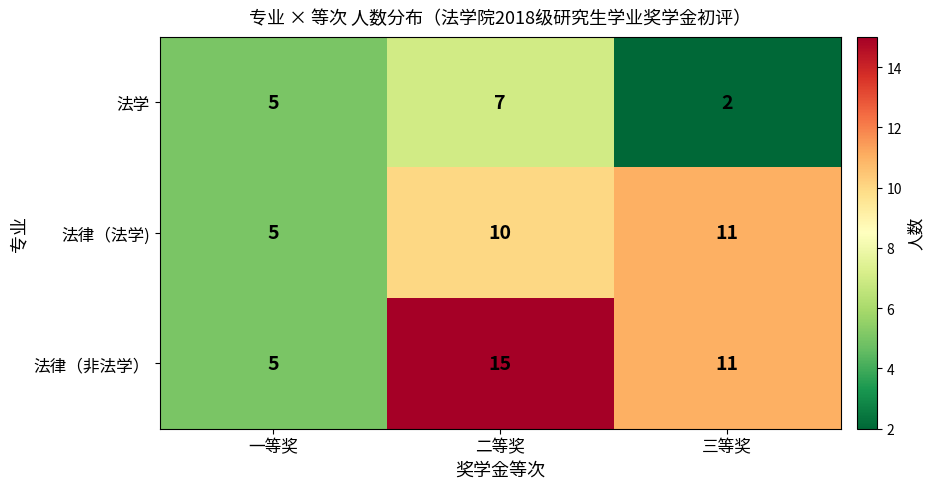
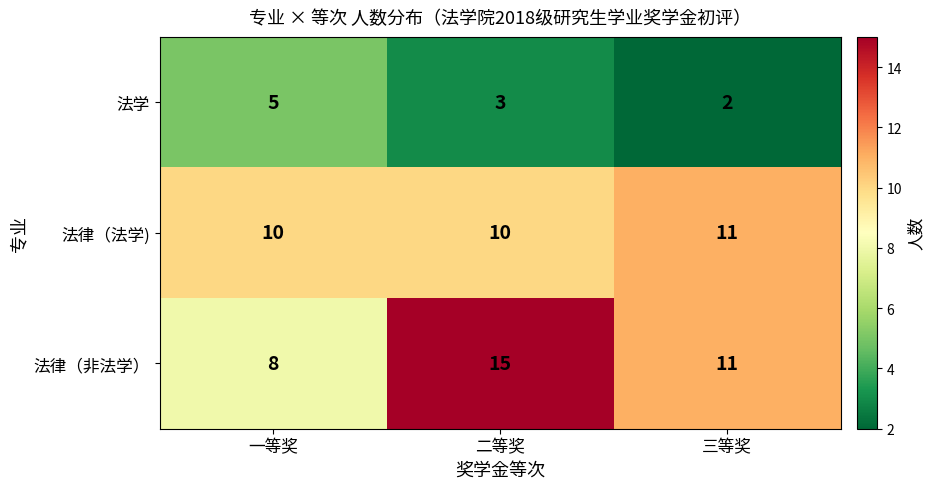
法学, 二等奖: 7 -> 3
法律（法学), 一等奖: 5 -> 10
法律（非法学）, 一等奖: 5 -> 8
